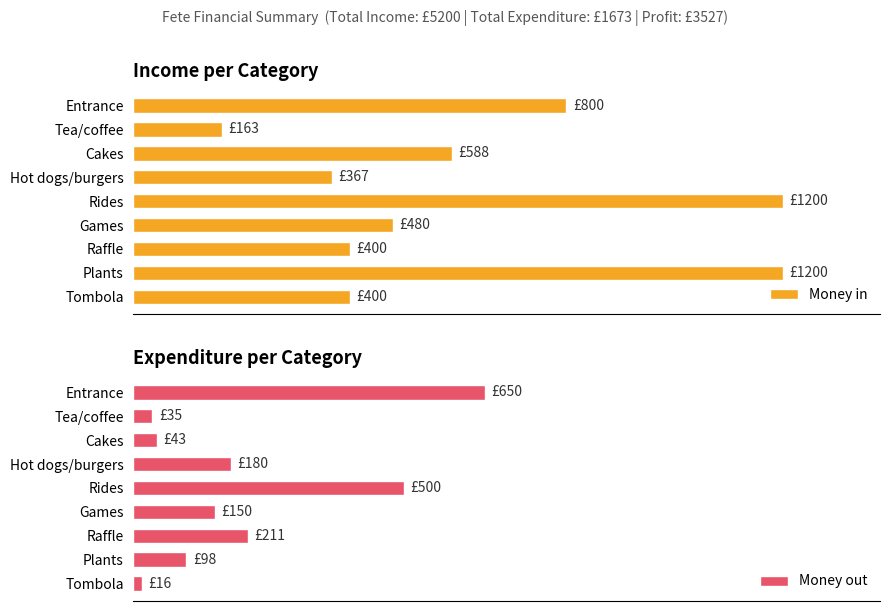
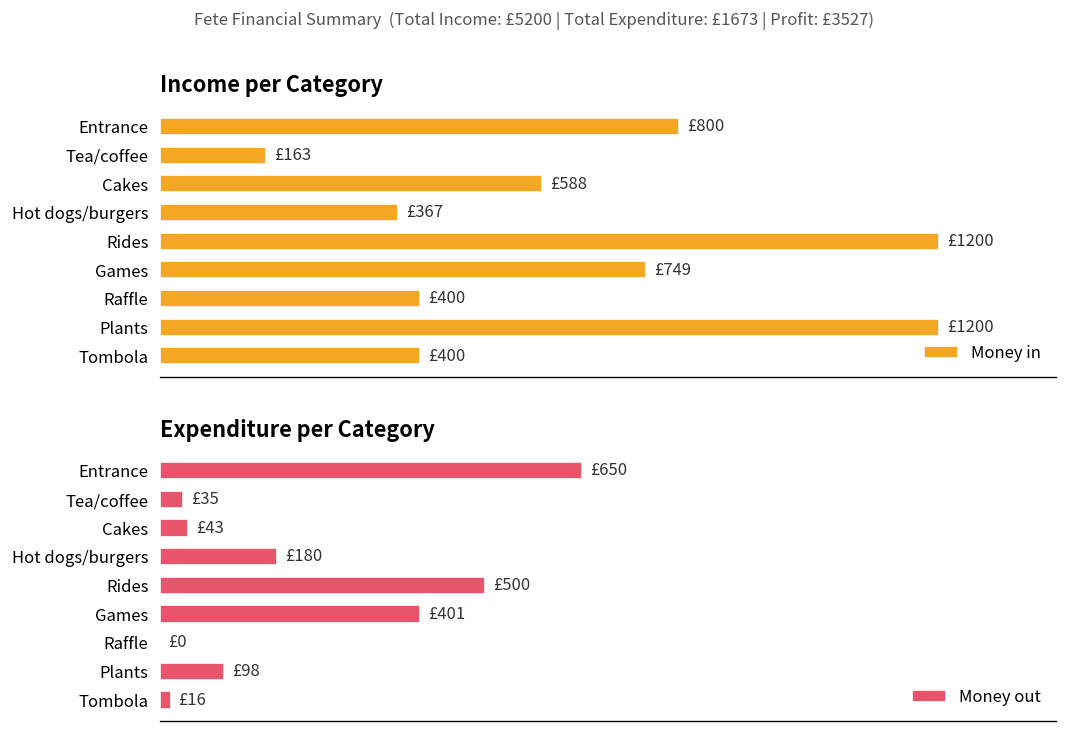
Income per Category, Games: £480 -> £749
Expenditure per Category, Games: £150 -> £401
Expenditure per Category, Raffle: £211 -> £0
